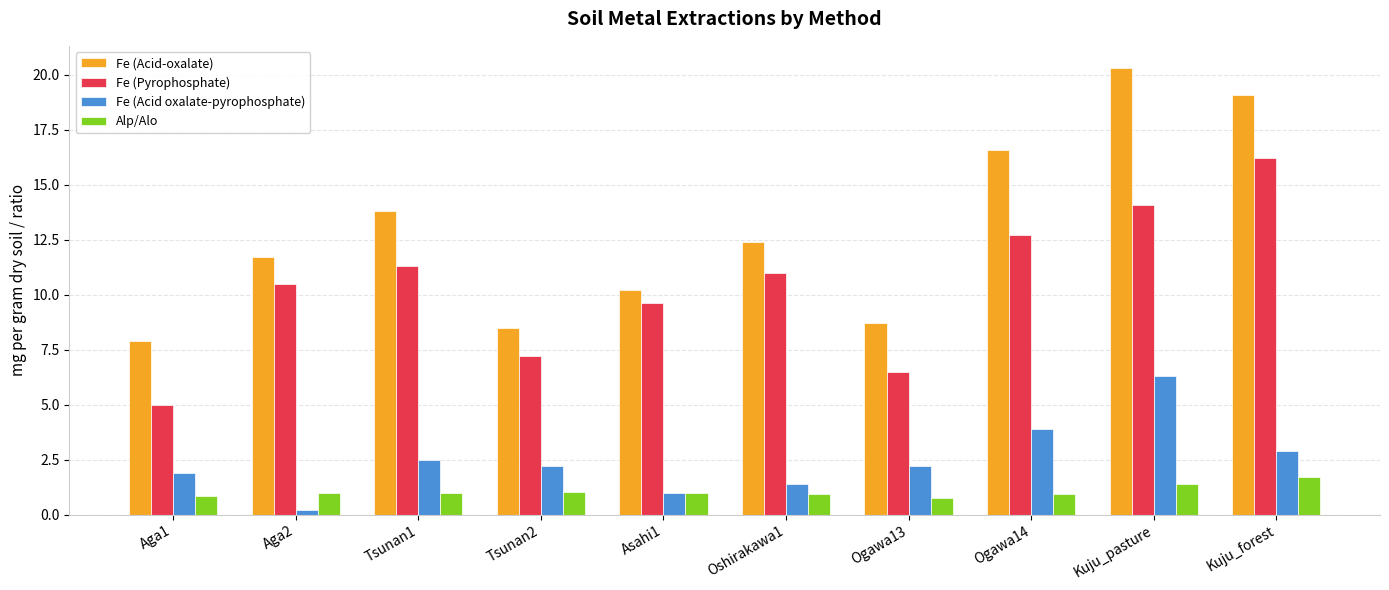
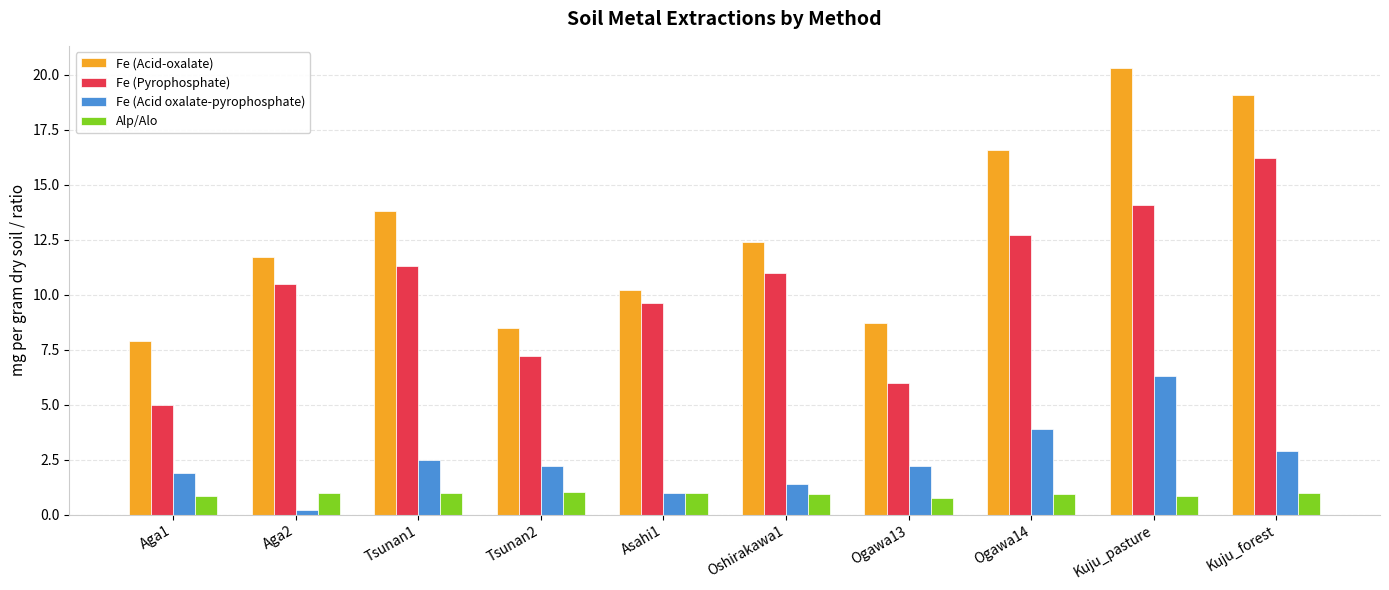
Fe (Pyrophosphate), Ogawa13: 6.5 -> 6.0
Alp/Alo, Kuju_pasture: 1.4 -> 0.9
Alp/Alo, Kuju_forest: 1.7 -> 1.0
